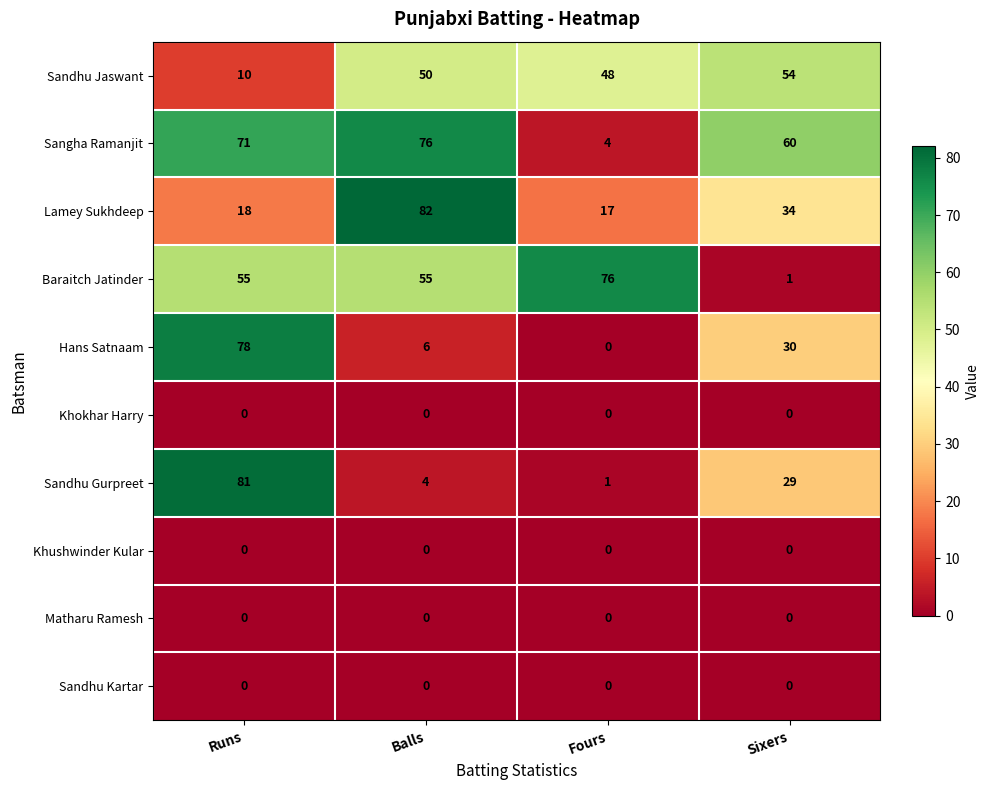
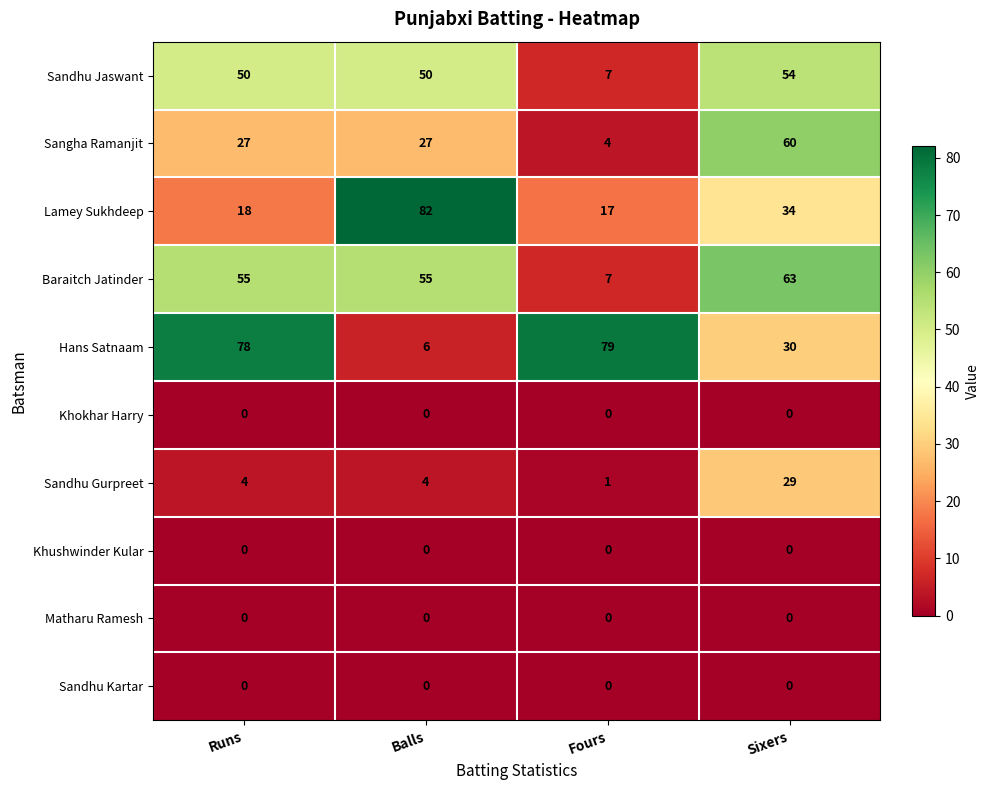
Sandhu Jaswant, Runs: 10 -> 50
Sandhu Jaswant, Fours: 48 -> 7
Sangha Ramanjit, Runs: 71 -> 27
Sangha Ramanjit, Balls: 76 -> 27
Baraitch Jatinder, Fours: 76 -> 7
Baraitch Jatinder, Sixers: 1 -> 63
Hans Satnaam, Fours: 0 -> 79
Sandhu Gurpreet, Runs: 81 -> 4
